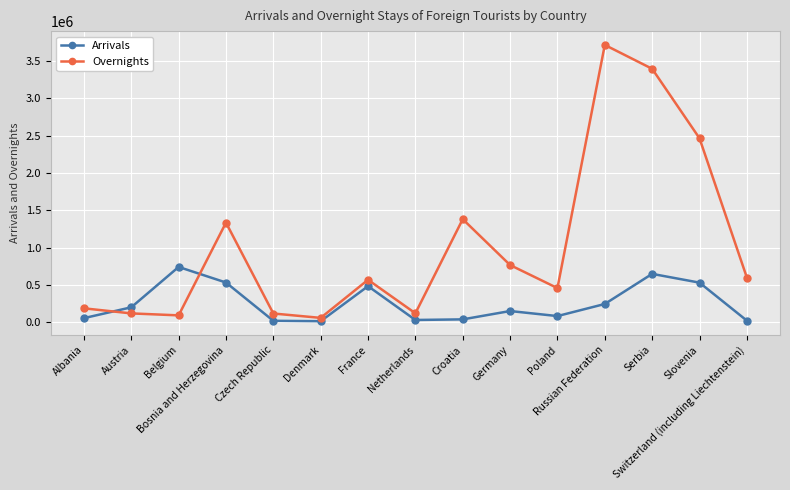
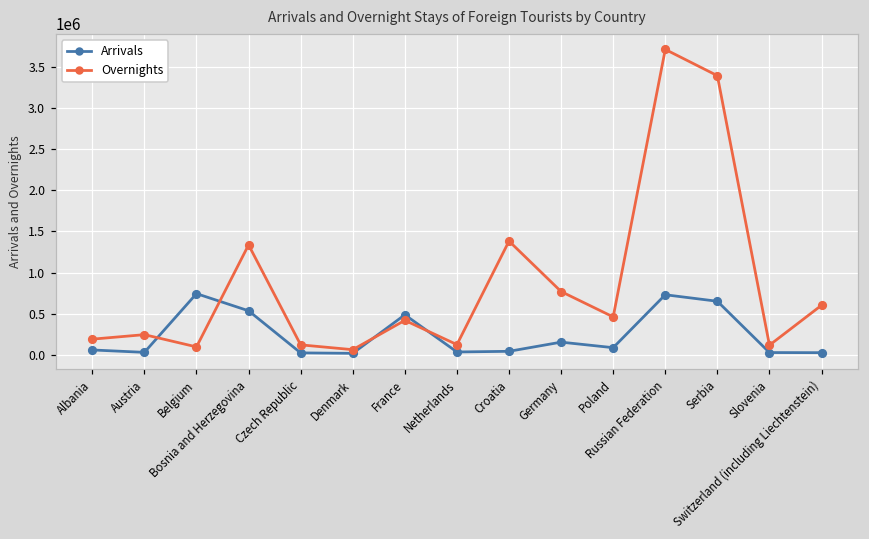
Arrivals, Austria: 200000 -> 0
Overnights, Austria: 100000 -> 200000
Overnights, France: 600000 -> 400000
Arrivals, Russian Federation: 200000 -> 700000
Arrivals, Slovenia: 500000 -> 0
Overnights, Slovenia: 2500000 -> 100000
